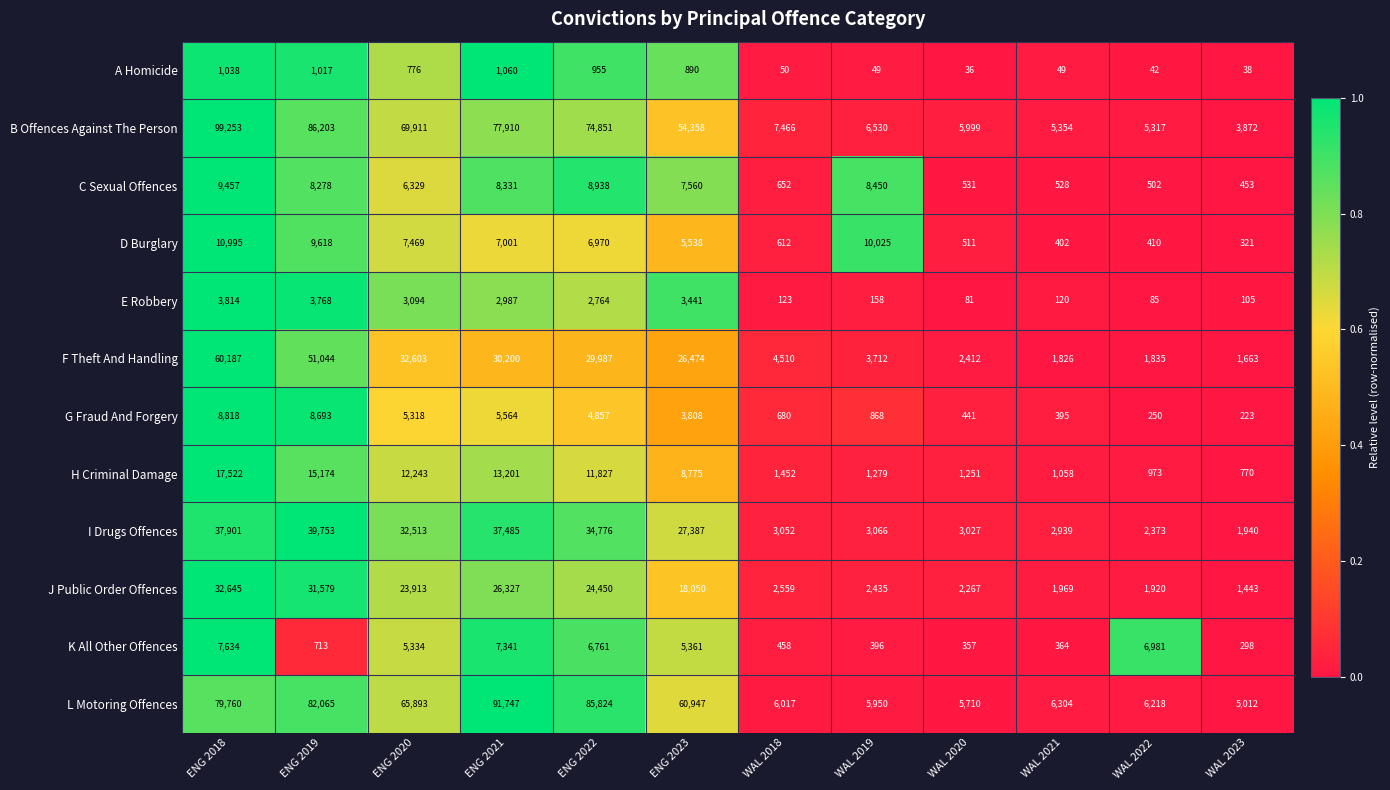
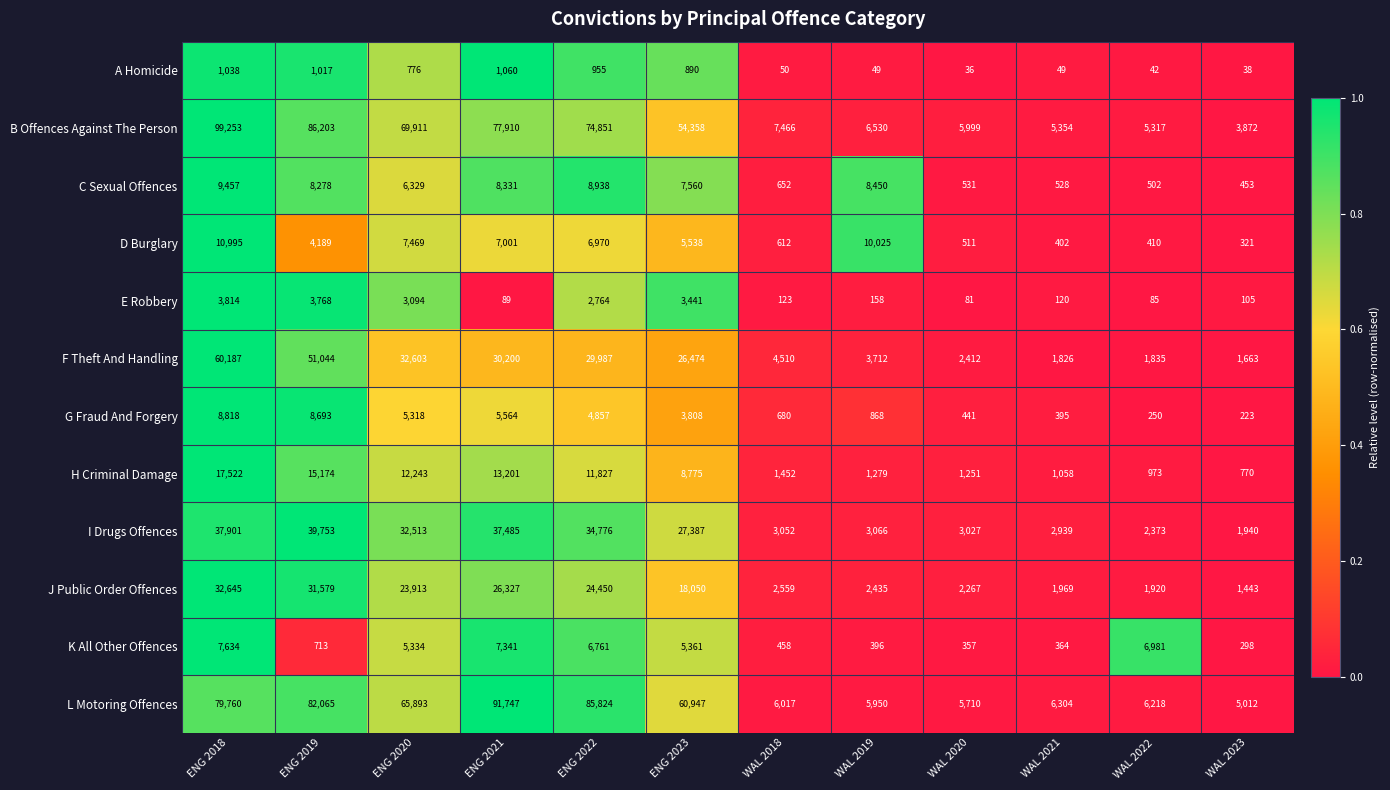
D Burglary, ENG 2019: 9,618 -> 4,189
E Robbery, ENG 2021: 2,987 -> 89
